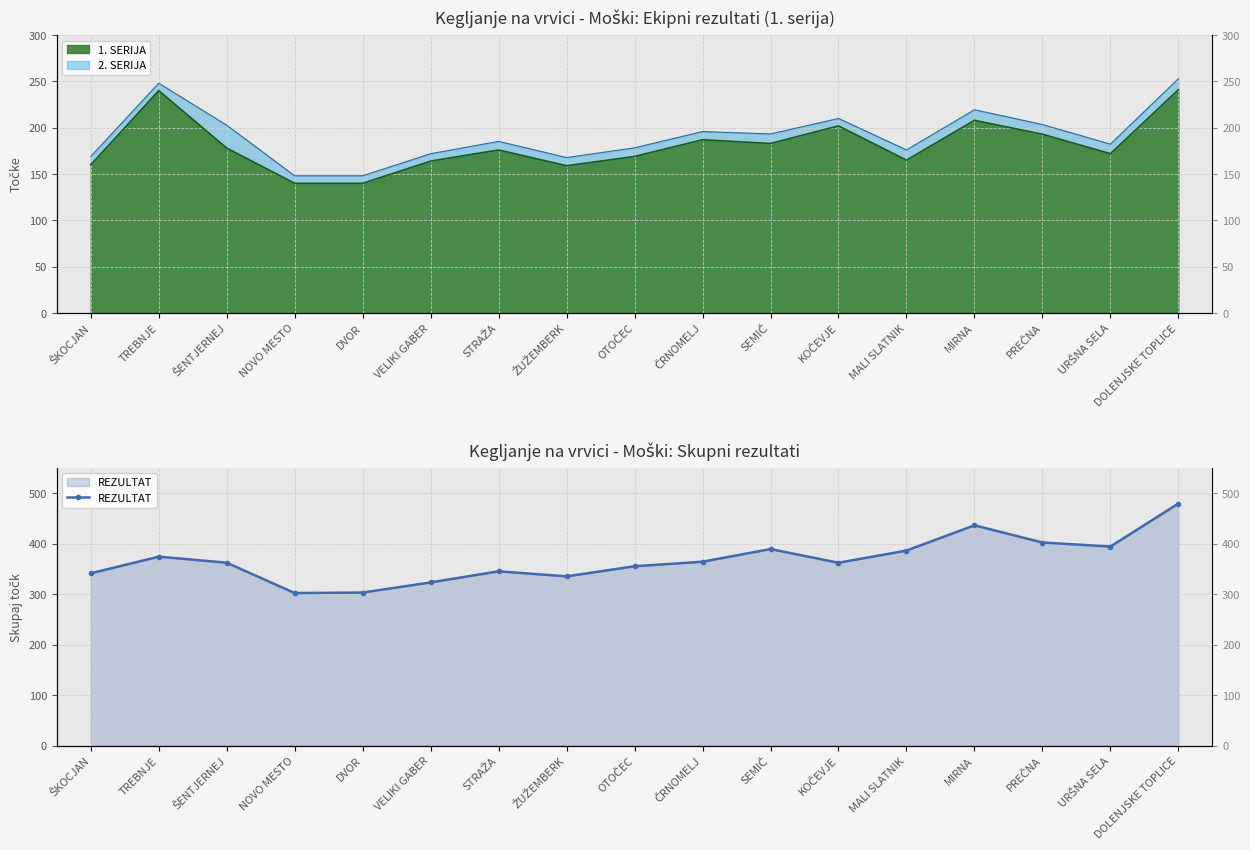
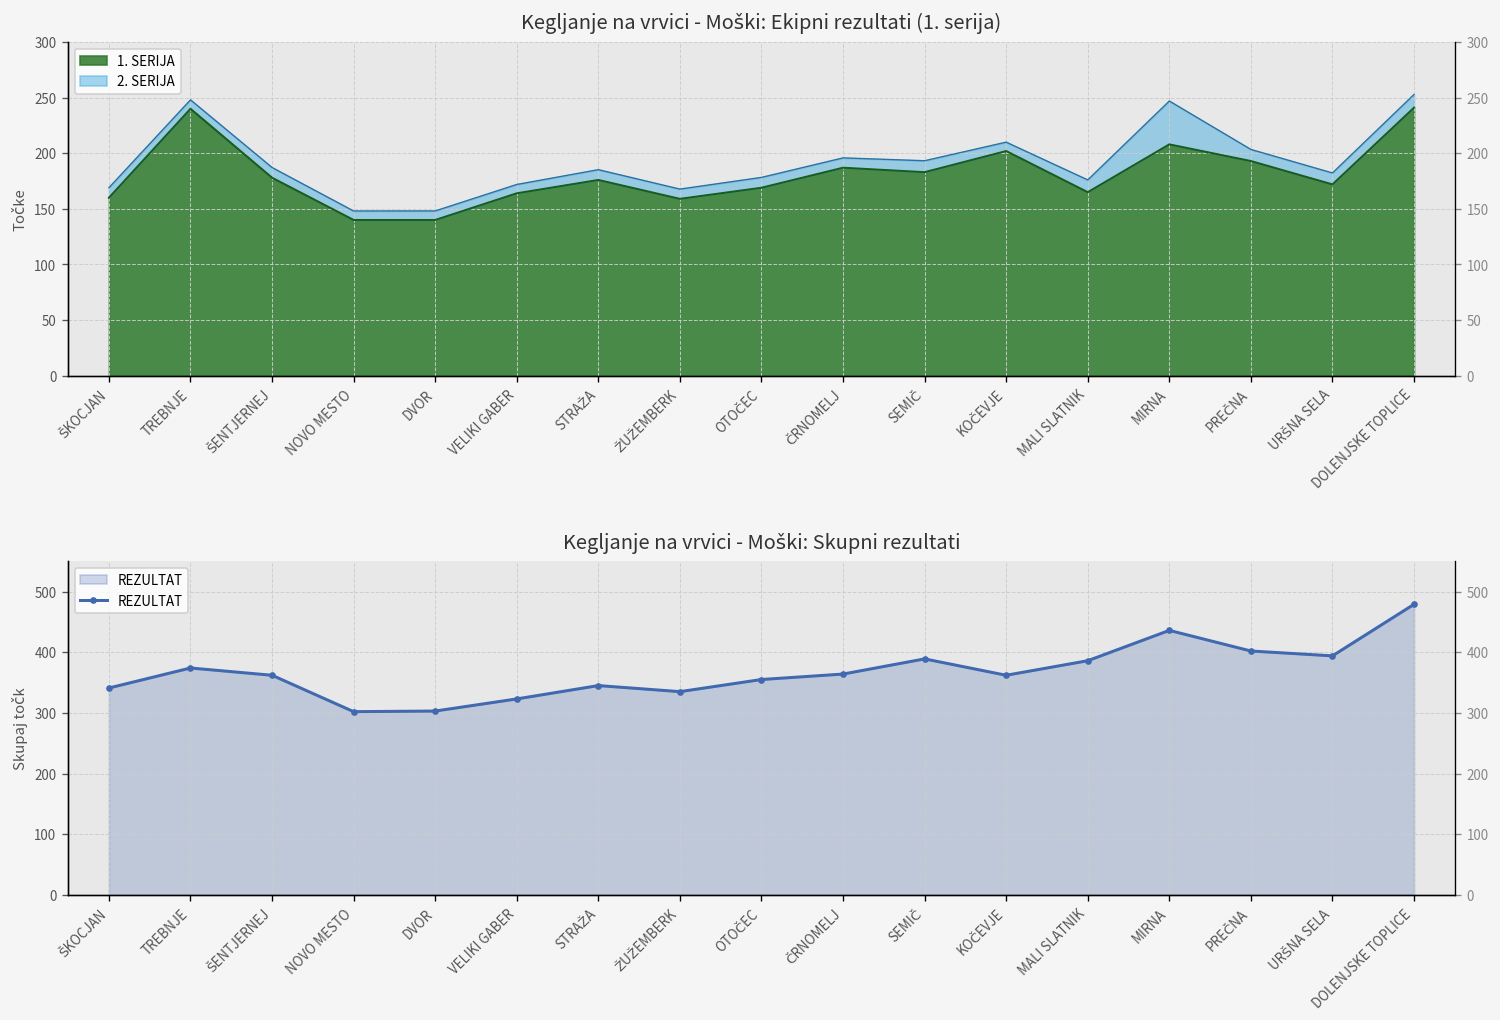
Kegljanje na vrvici - Moški: Ekipni rezultati (1. serija), 2. SERIJA, ŠENTJERNEJ: 20 -> 10
Kegljanje na vrvici - Moški: Ekipni rezultati (1. serija), 2. SERIJA, MIRNA: 10 -> 40
